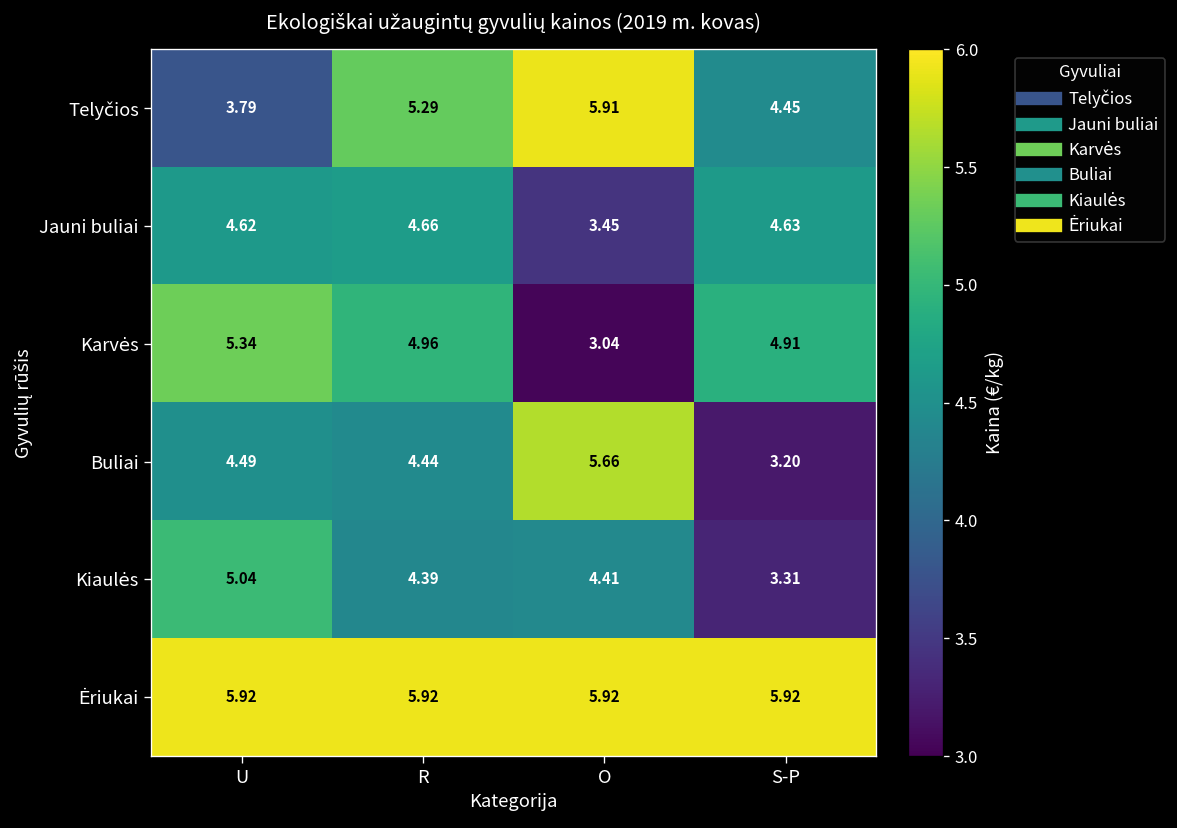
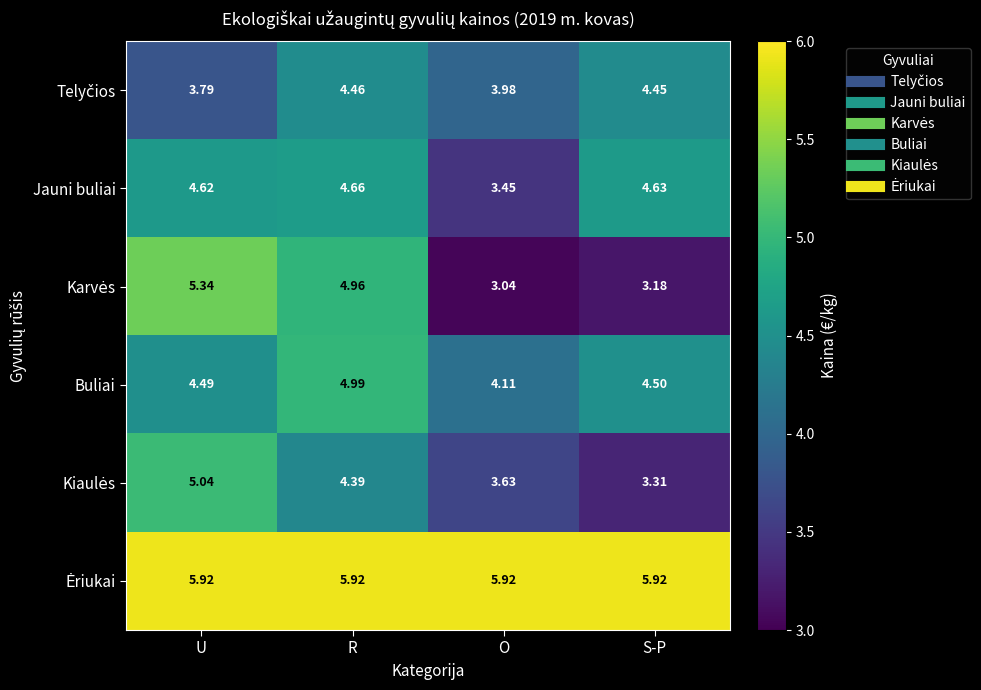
Telyčios, R: 5.29 -> 4.46
Telyčios, O: 5.91 -> 3.98
Karvės, S-P: 4.91 -> 3.18
Buliai, R: 4.44 -> 4.99
Buliai, O: 5.66 -> 4.11
Buliai, S-P: 3.20 -> 4.50
Kiaulės, O: 4.41 -> 3.63
